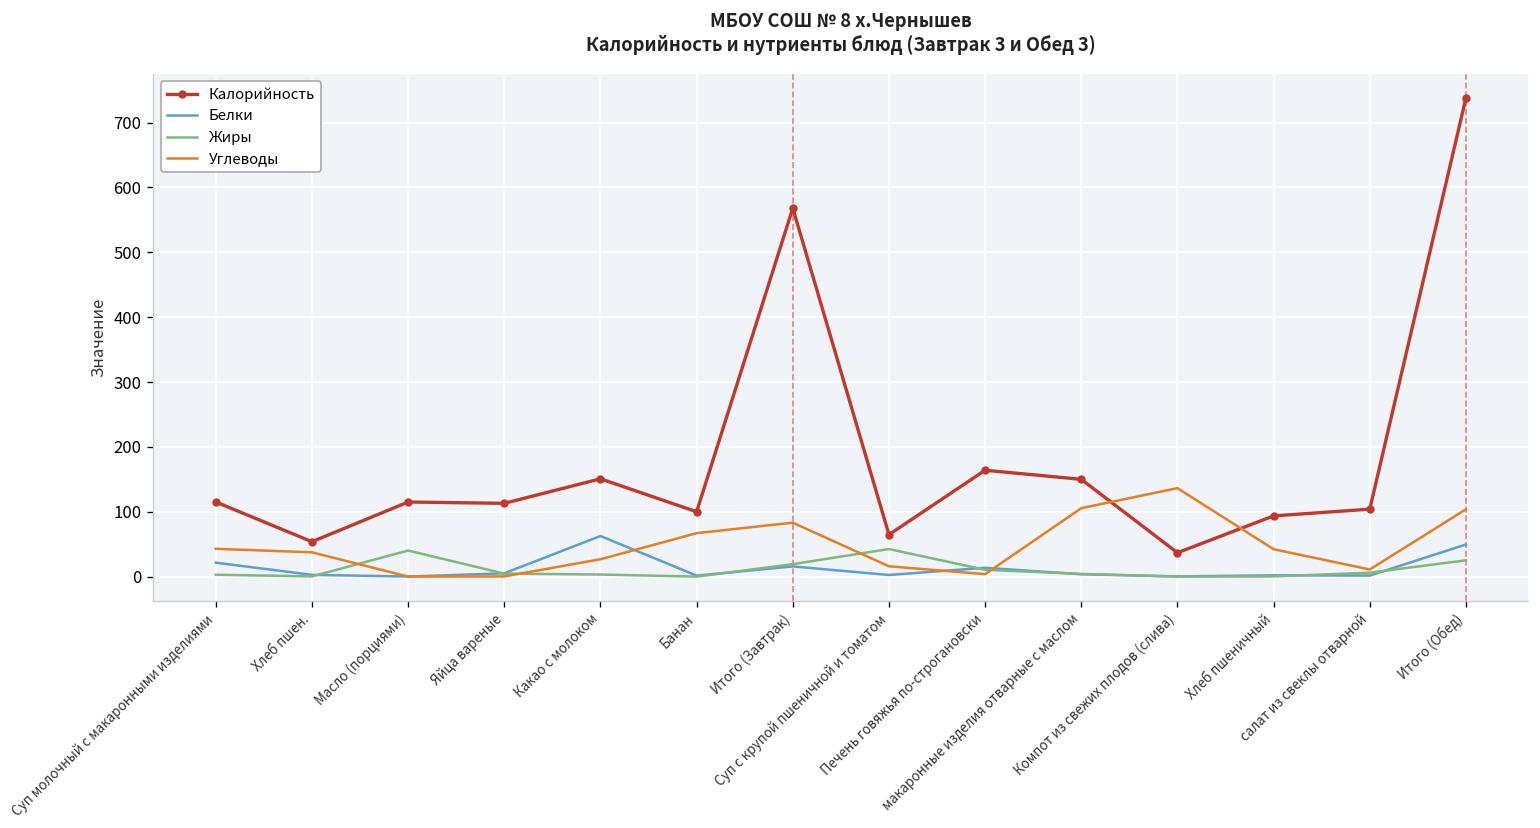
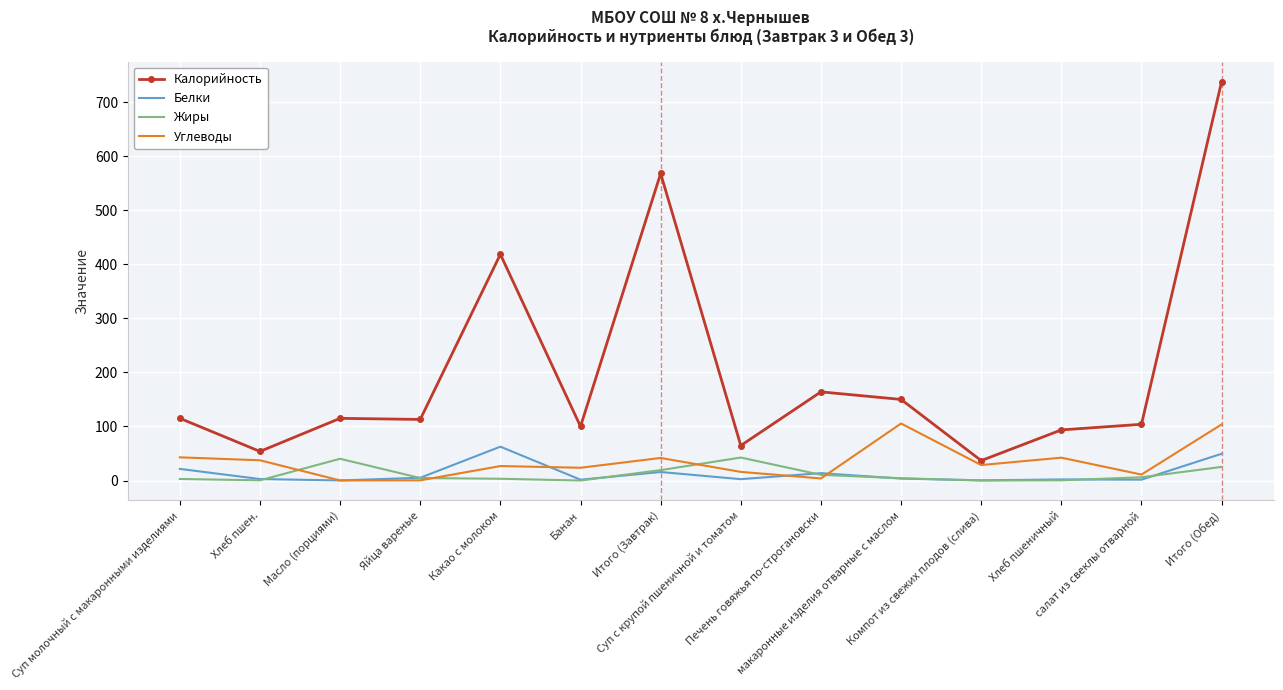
Калорийность, Какао с молоком: 150 -> 420
Углеводы, Банан: 70 -> 20
Углеводы, Итого (Завтрак): 80 -> 40
Углеводы, Компот из свежих плодов (слива): 140 -> 30
